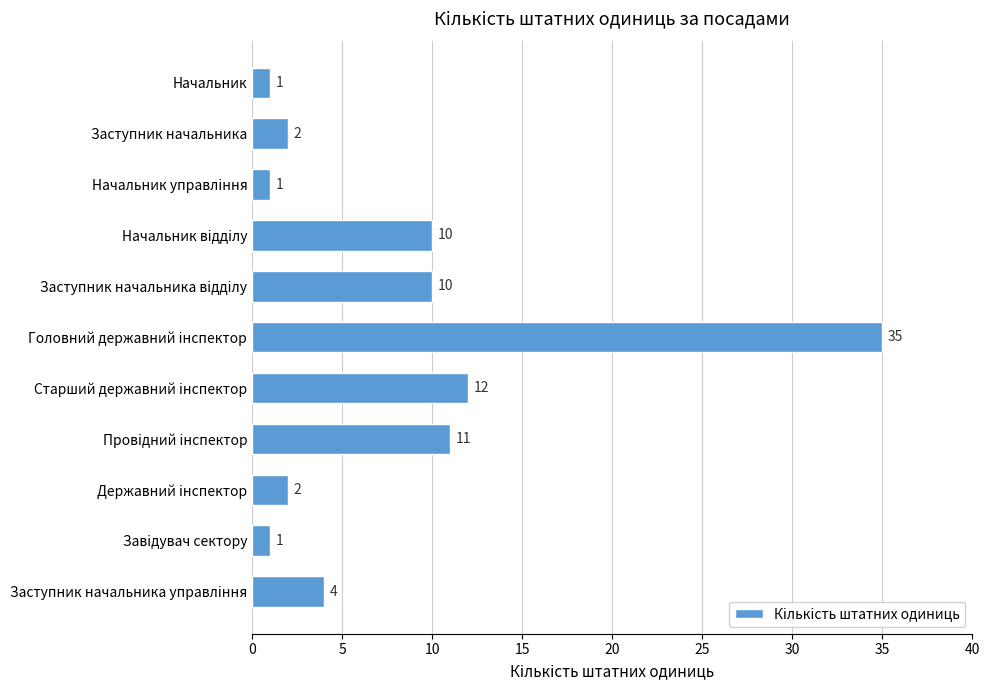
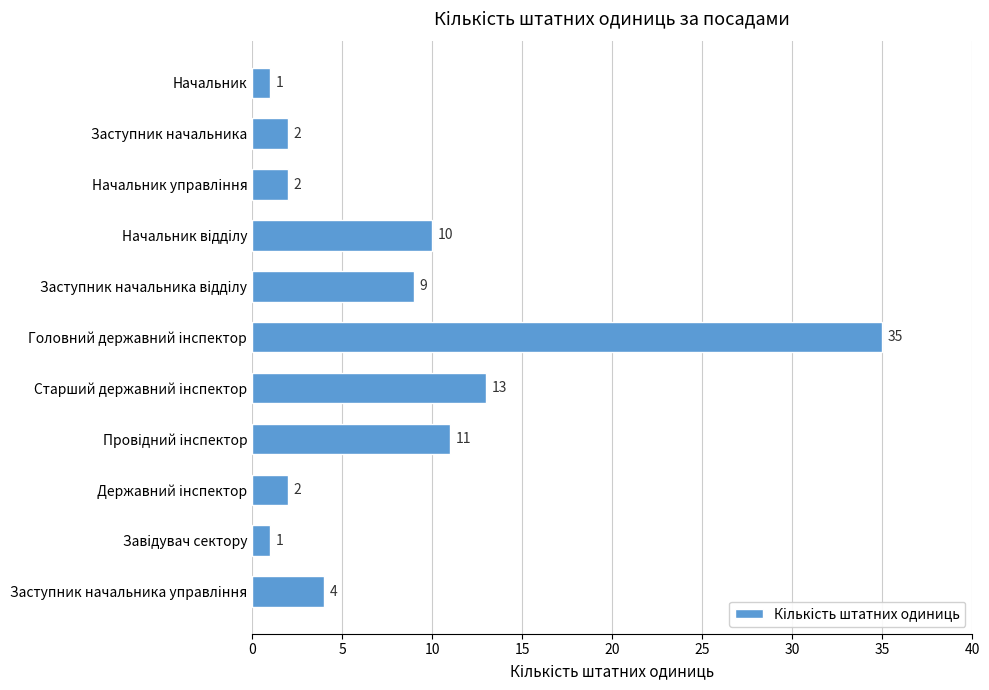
Начальник управління: 1 -> 2
Заступник начальника відділу: 10 -> 9
Старший державний інспектор: 12 -> 13
